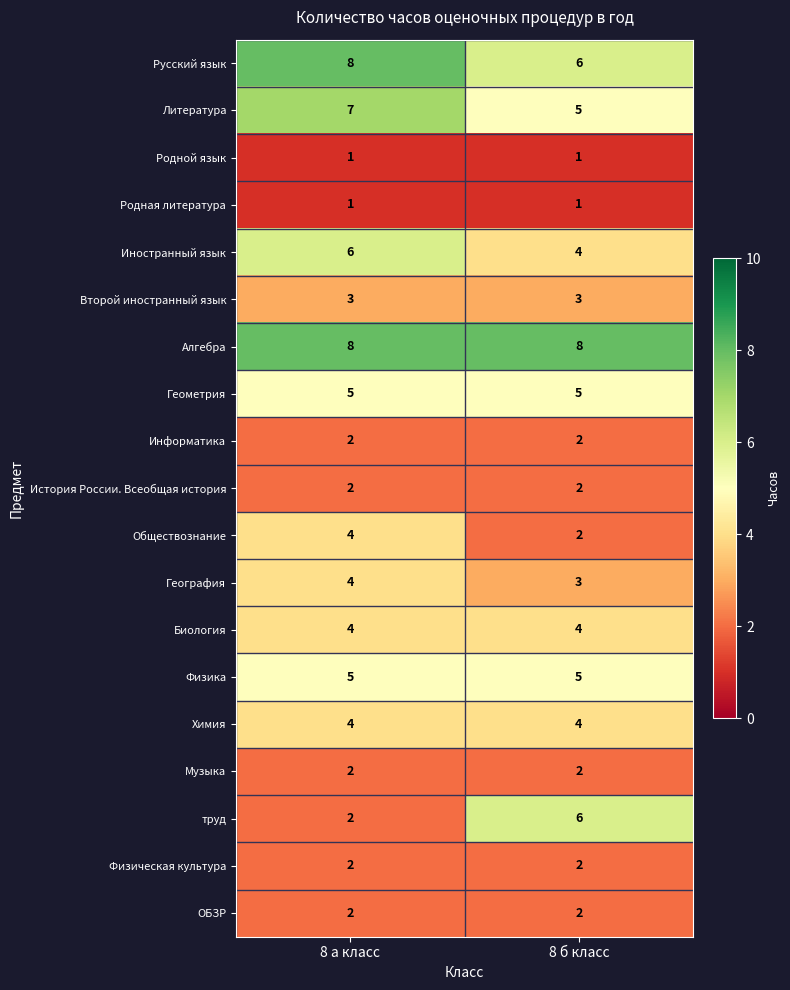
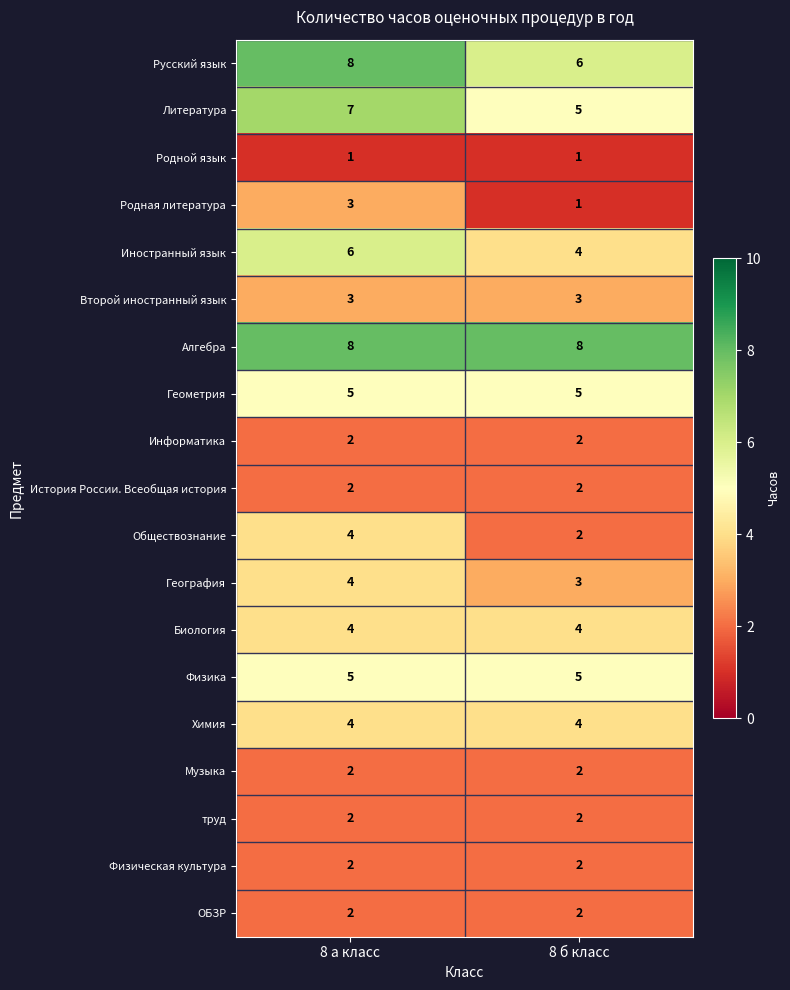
Родная литература, 8 а класс: 1 -> 3
труд, 8 б класс: 6 -> 2
